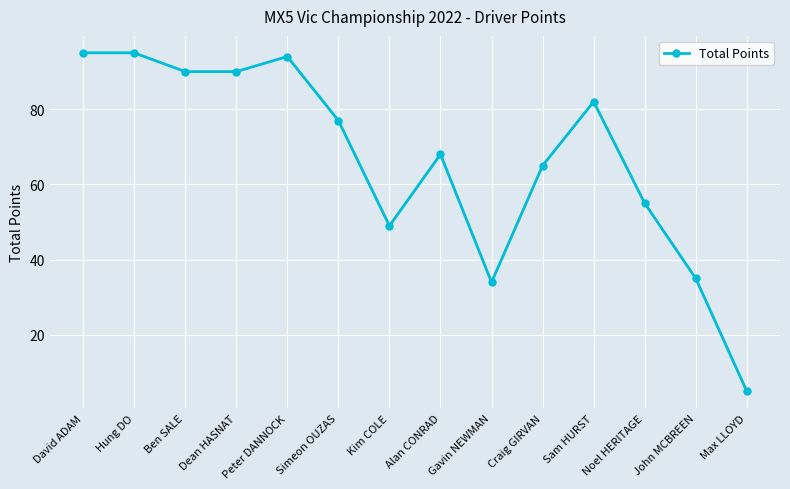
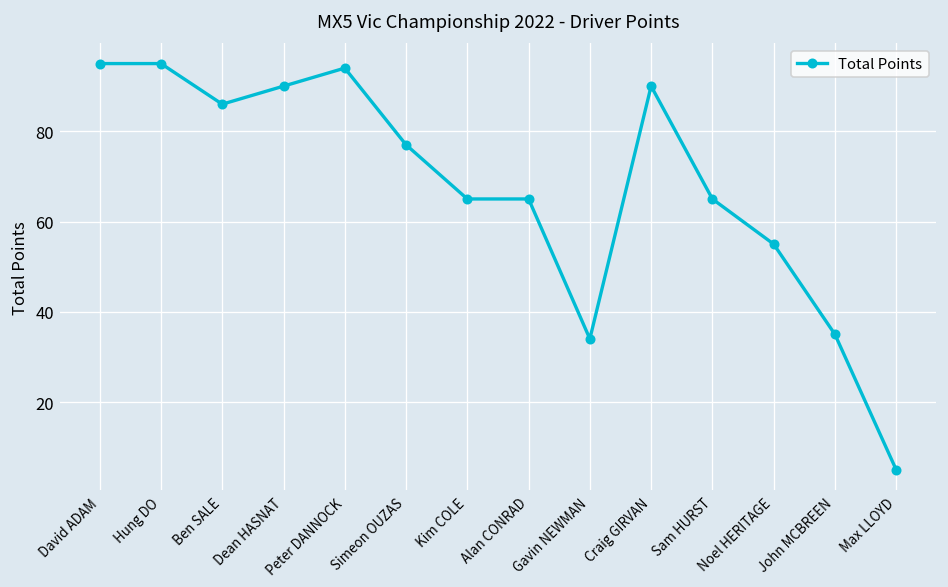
Ben SALE: 90 -> 86
Kim COLE: 49 -> 65
Alan CONRAD: 68 -> 65
Craig GIRVAN: 65 -> 90
Sam HURST: 82 -> 65
